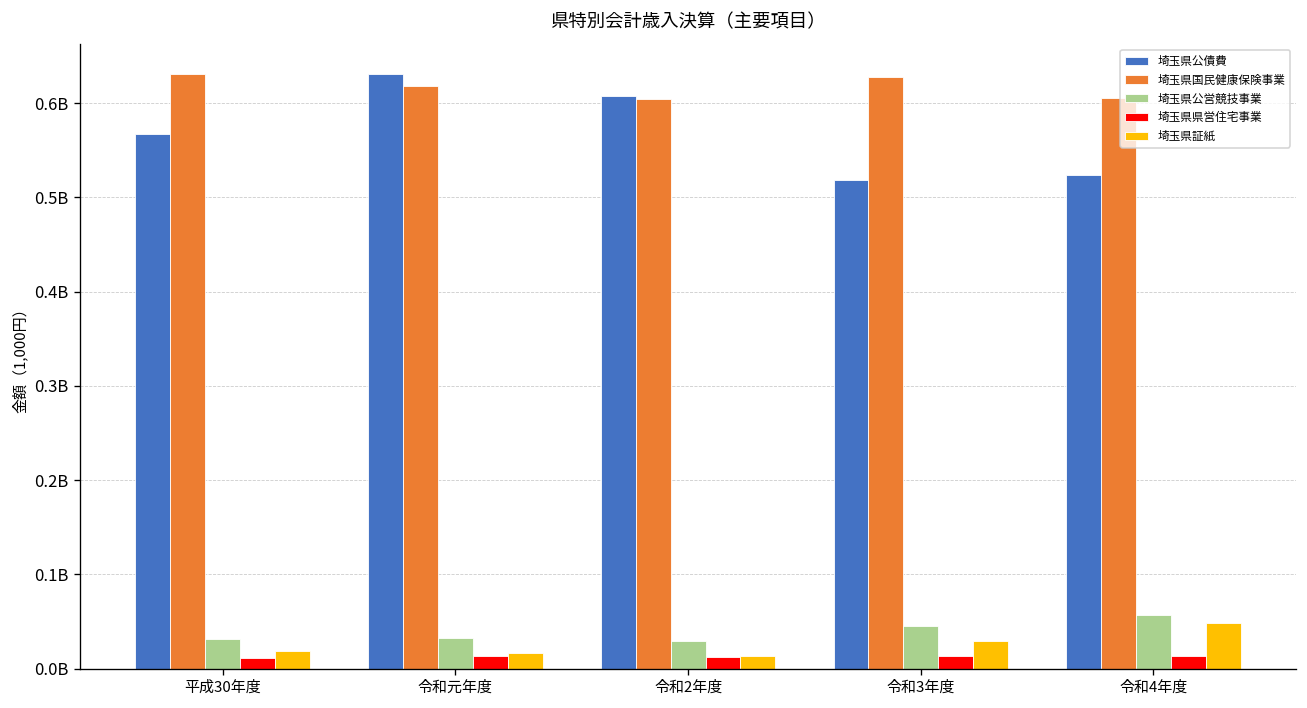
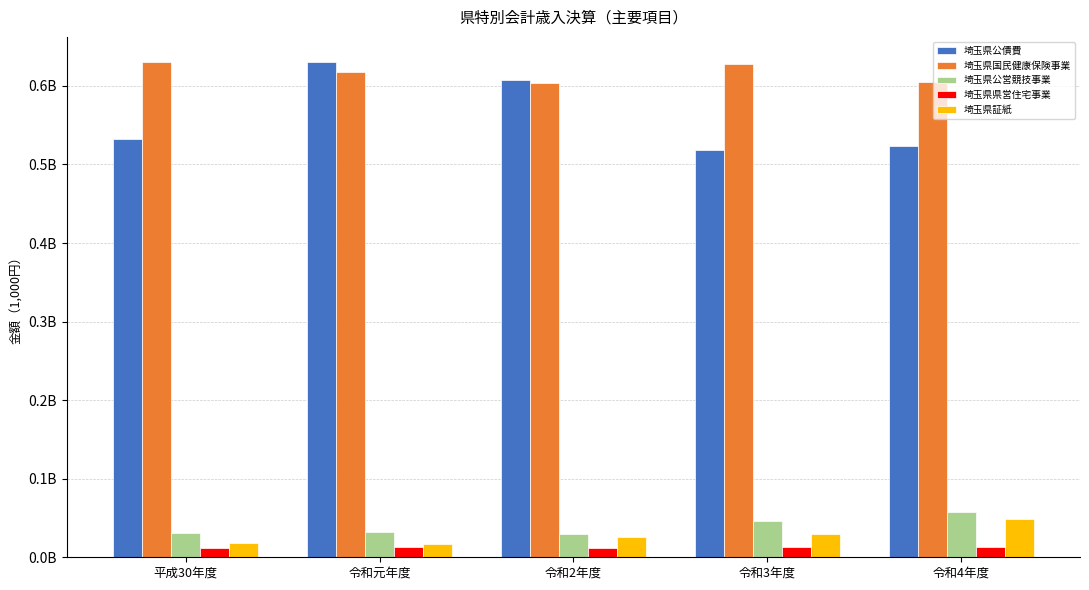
埼玉県公債費, 平成30年度: 570000000 -> 530000000
埼玉県証紙, 令和2年度: 10000000 -> 30000000
